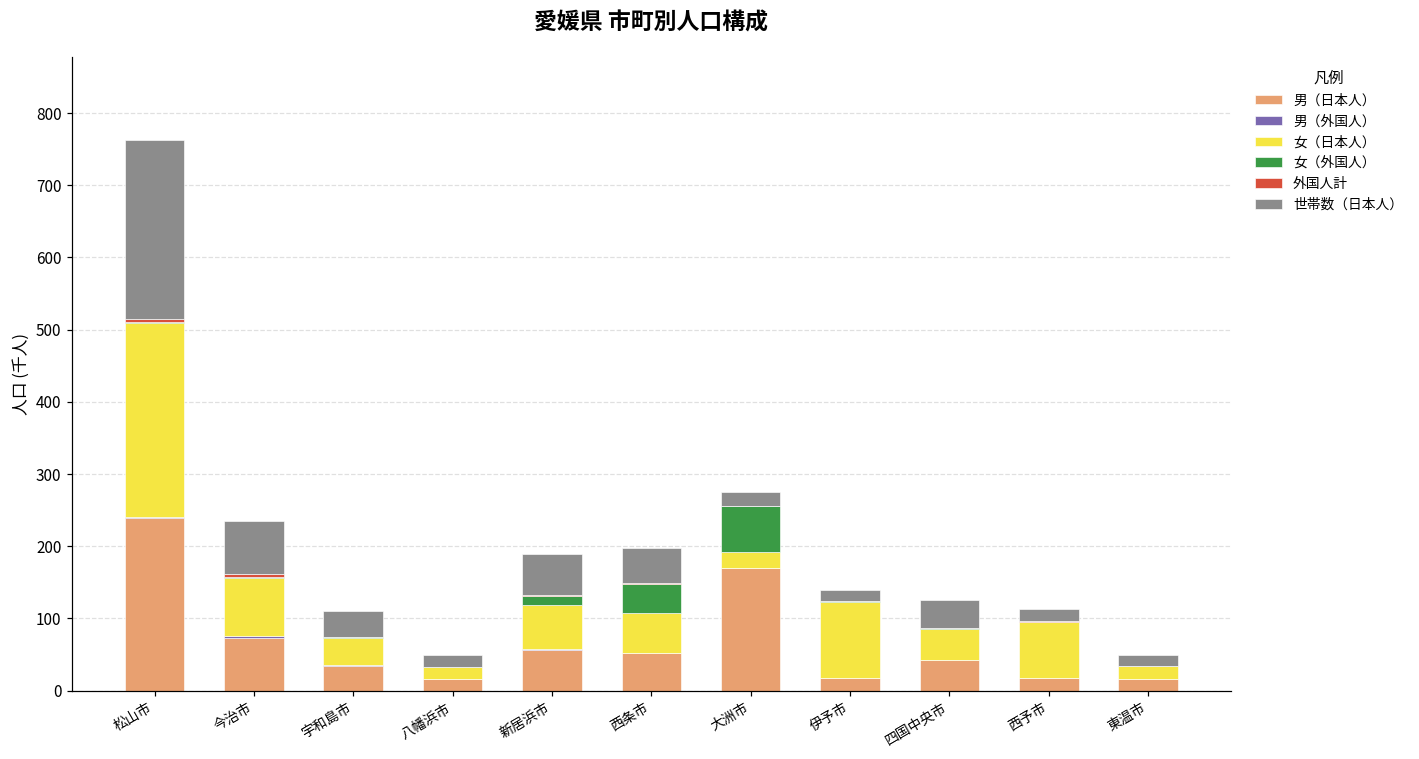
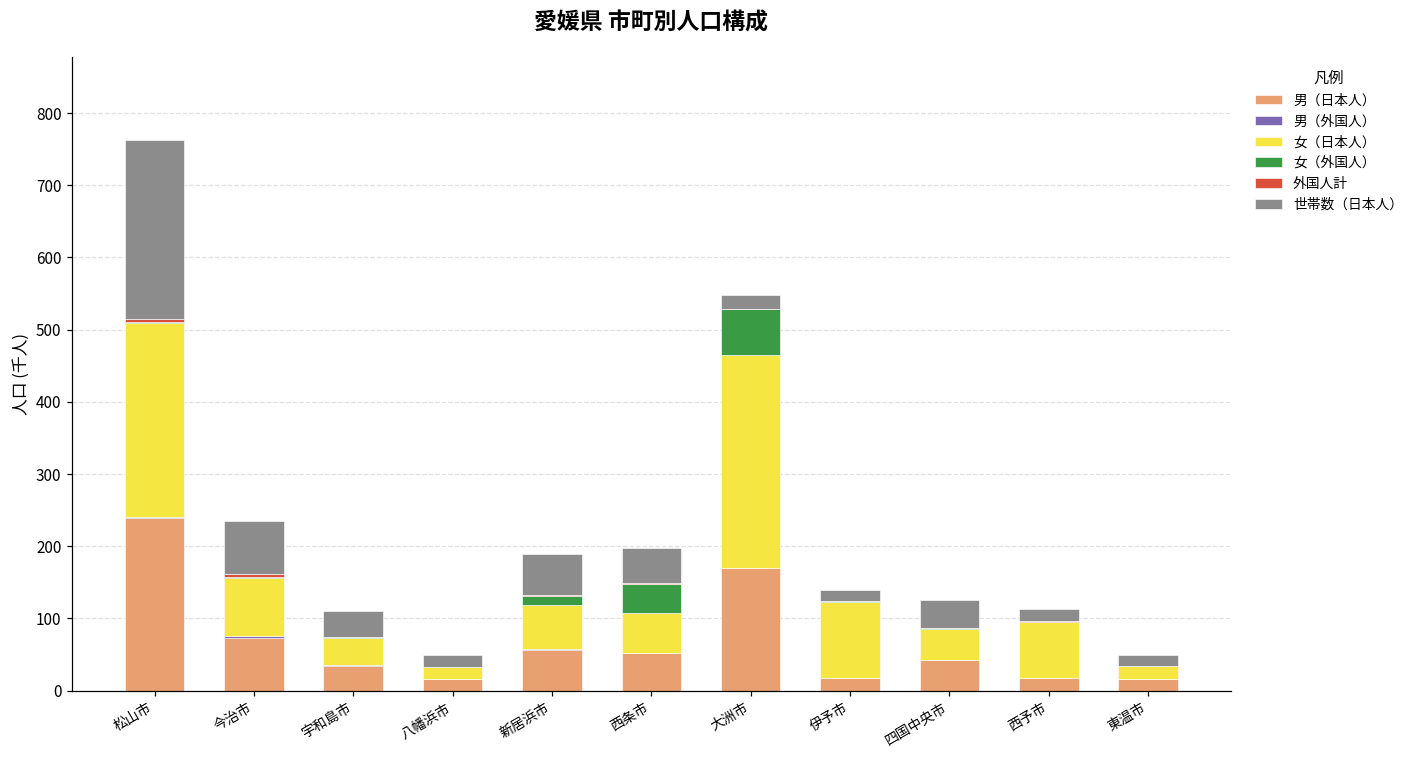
女（日本人）, 大洲市: 20 -> 300
